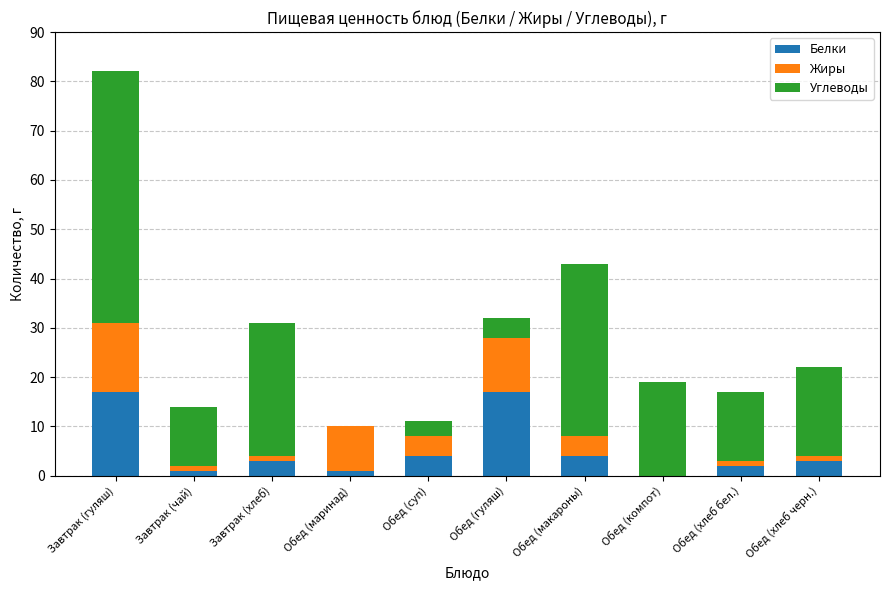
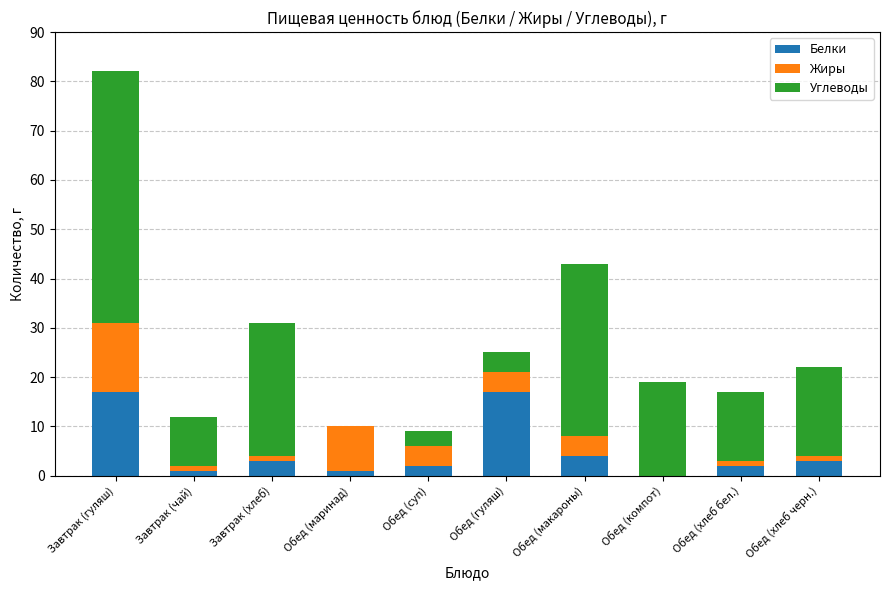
Углеводы, Завтрак (чай): 12 -> 10
Белки, Обед (суп): 4 -> 2
Жиры, Обед (гуляш): 11 -> 4
